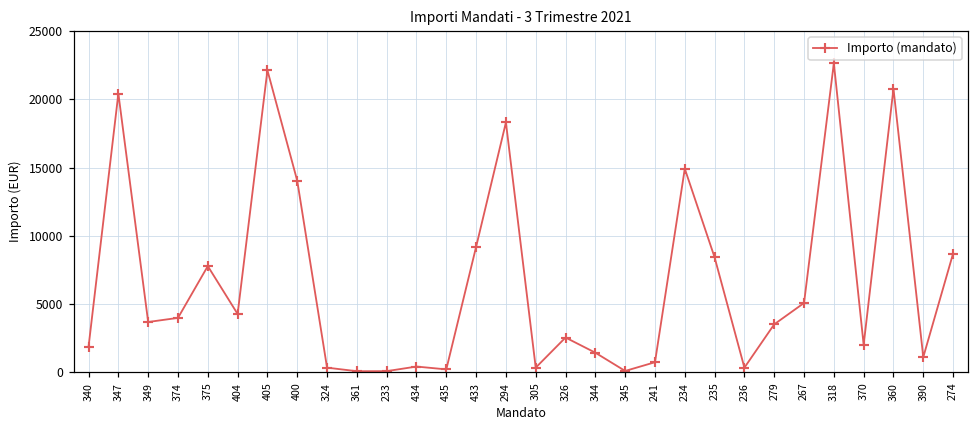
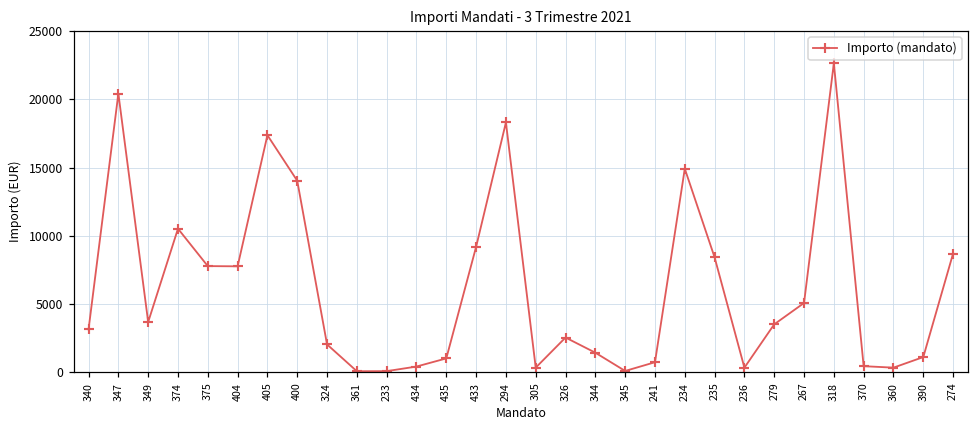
340: 1900 -> 3100
374: 4000 -> 10500
404: 4300 -> 7800
405: 22100 -> 17400
324: 300 -> 2000
435: 200 -> 1000
370: 2000 -> 400
360: 20800 -> 300
